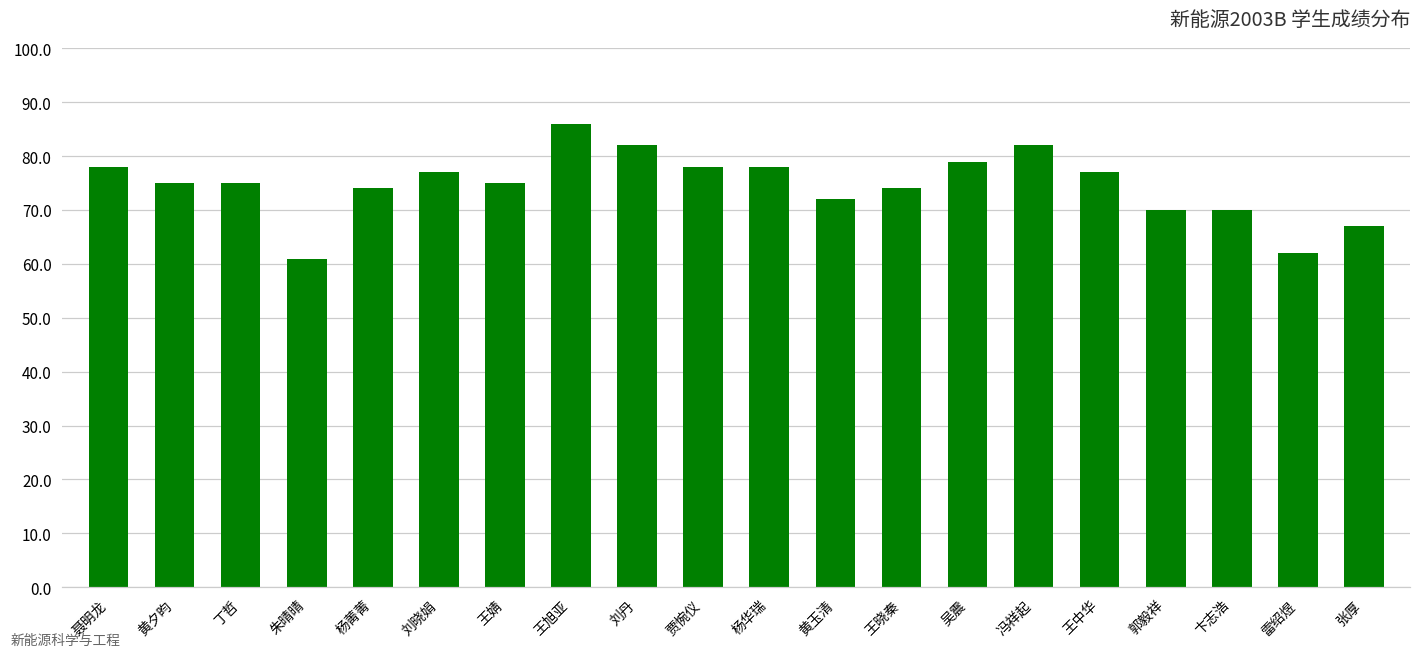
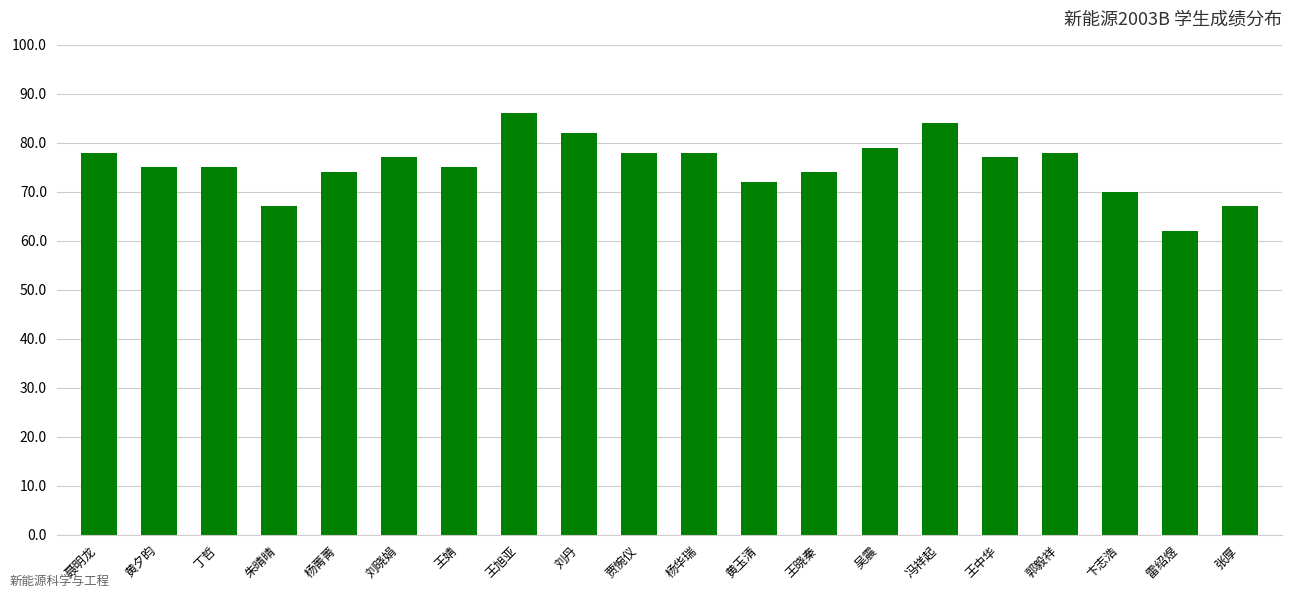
朱晴晴: 61 -> 67
冯祥起: 82 -> 84
郭毅祥: 70 -> 78
